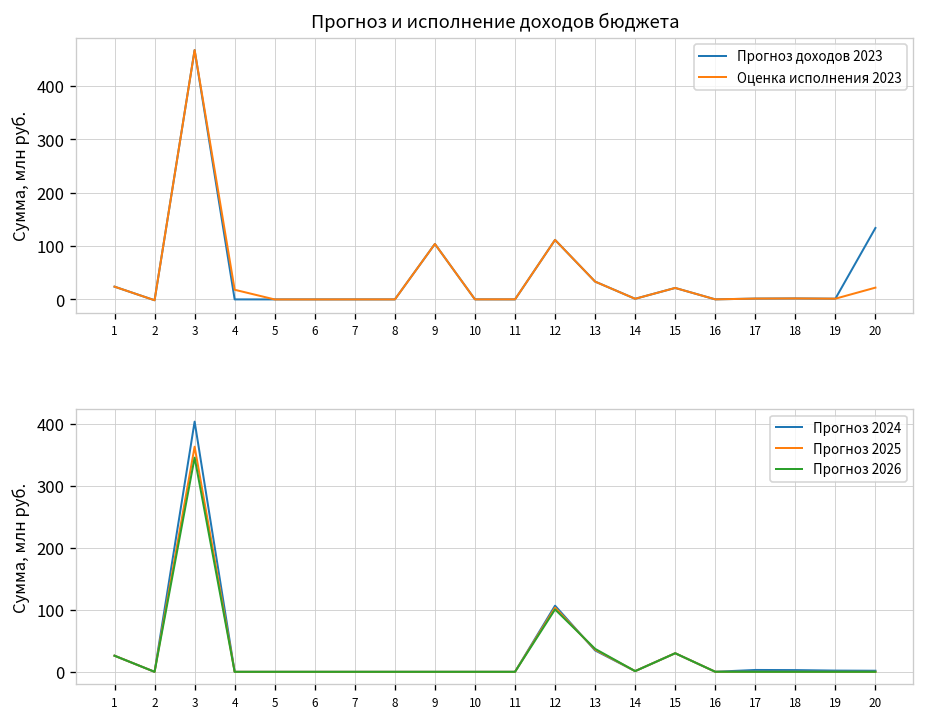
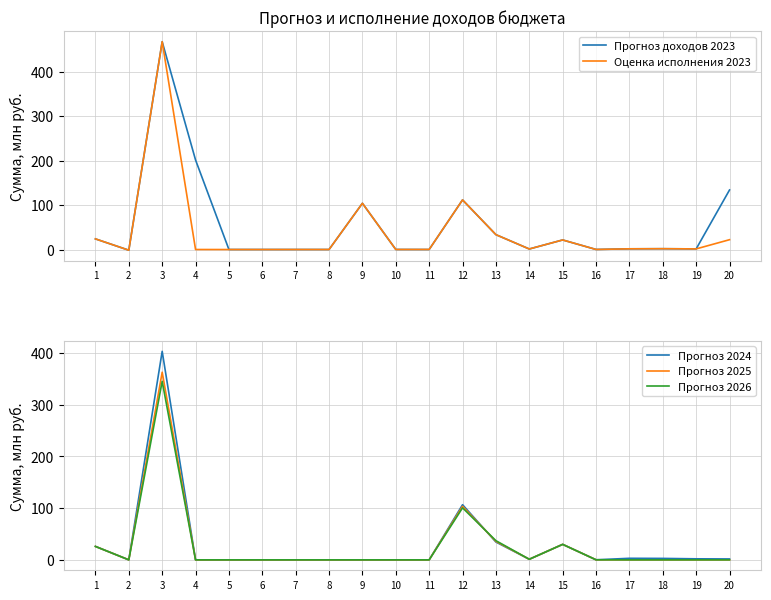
Прогноз и исполнение доходов бюджета, Прогноз доходов 2023, 4: 0 -> 200
Прогноз и исполнение доходов бюджета, Оценка исполнения 2023, 4: 20 -> 0
